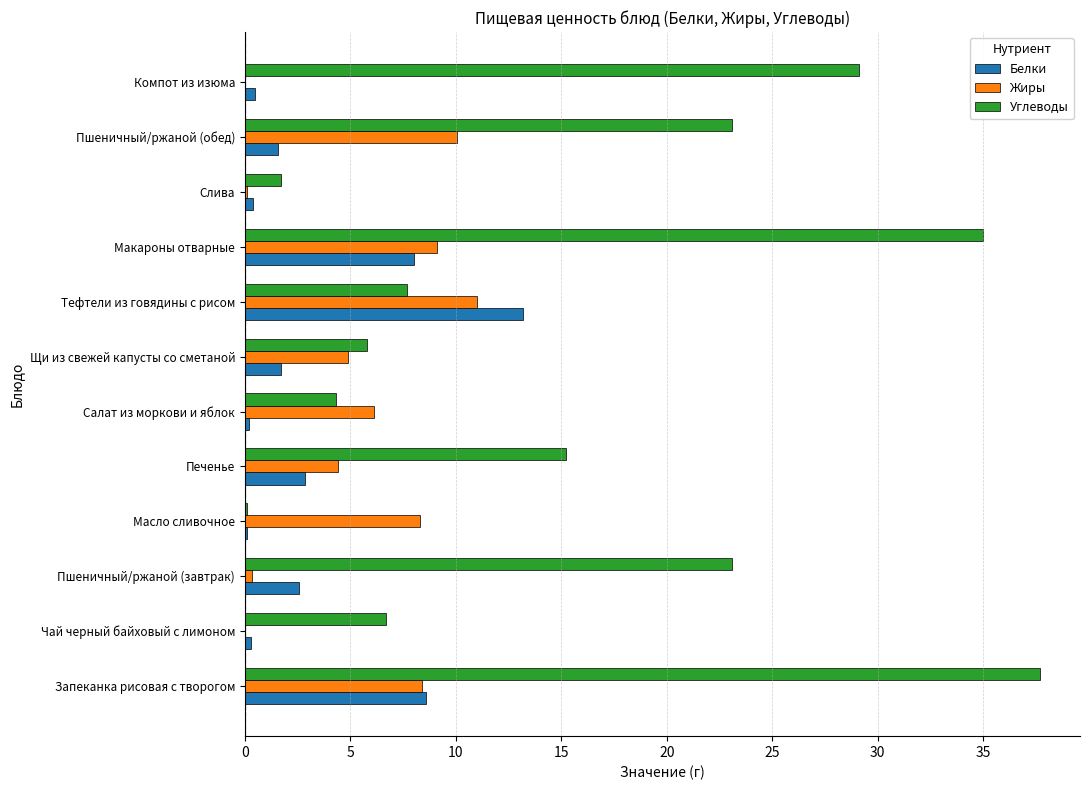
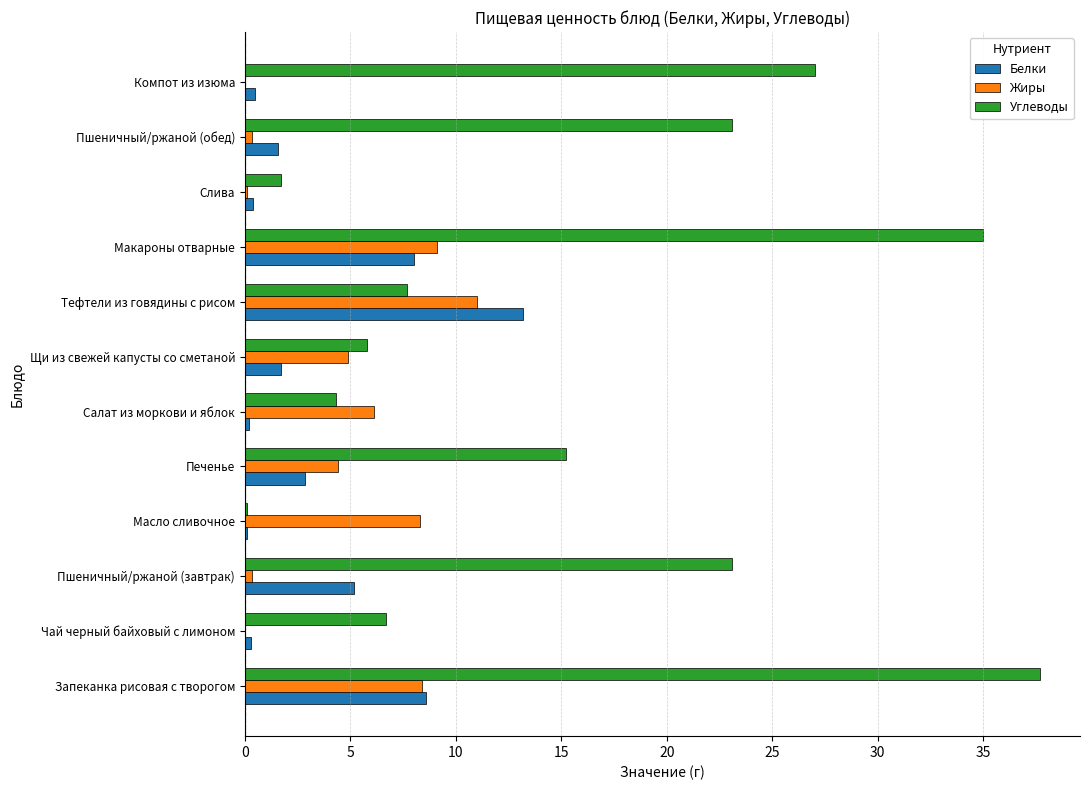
Углеводы, Компот из изюма: 29.1 -> 27.0
Жиры, Пшеничный/ржаной (обед): 10.0 -> 0.3
Белки, Пшеничный/ржаной (завтрак): 2.6 -> 5.2
